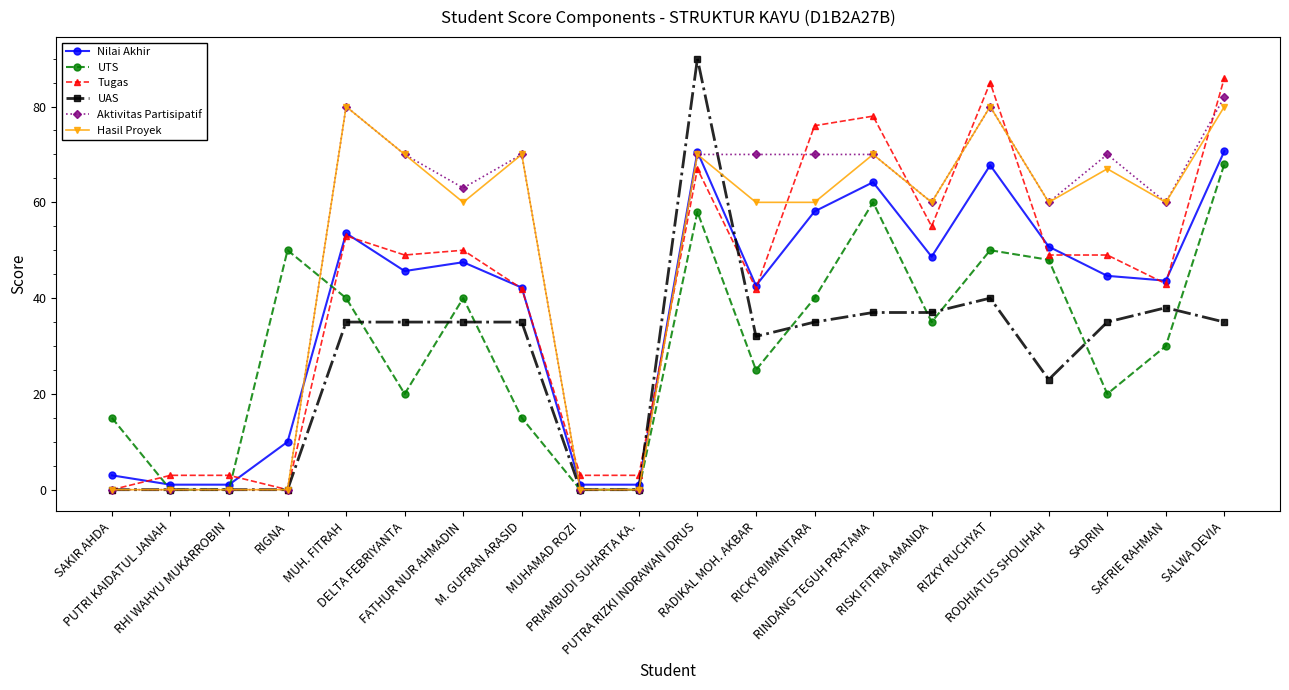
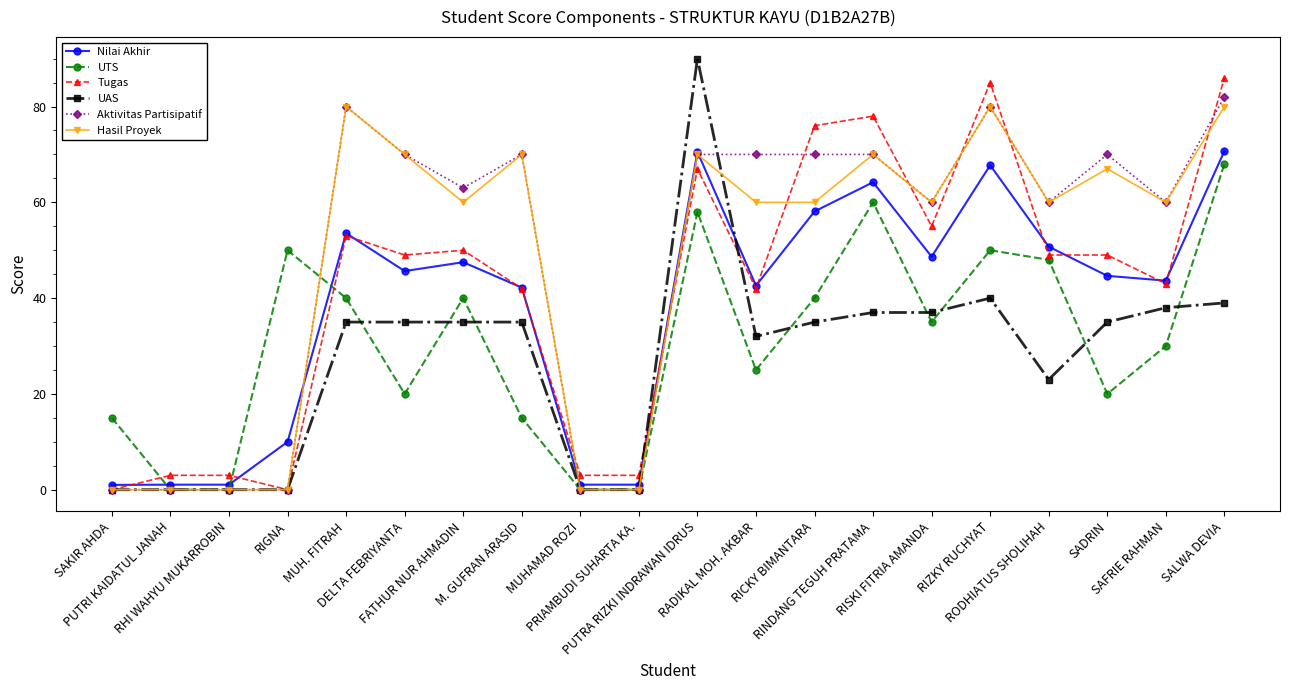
Nilai Akhir, SAKIR AHDA: 3 -> 1
UAS, SALWA DEVIA: 35 -> 39
